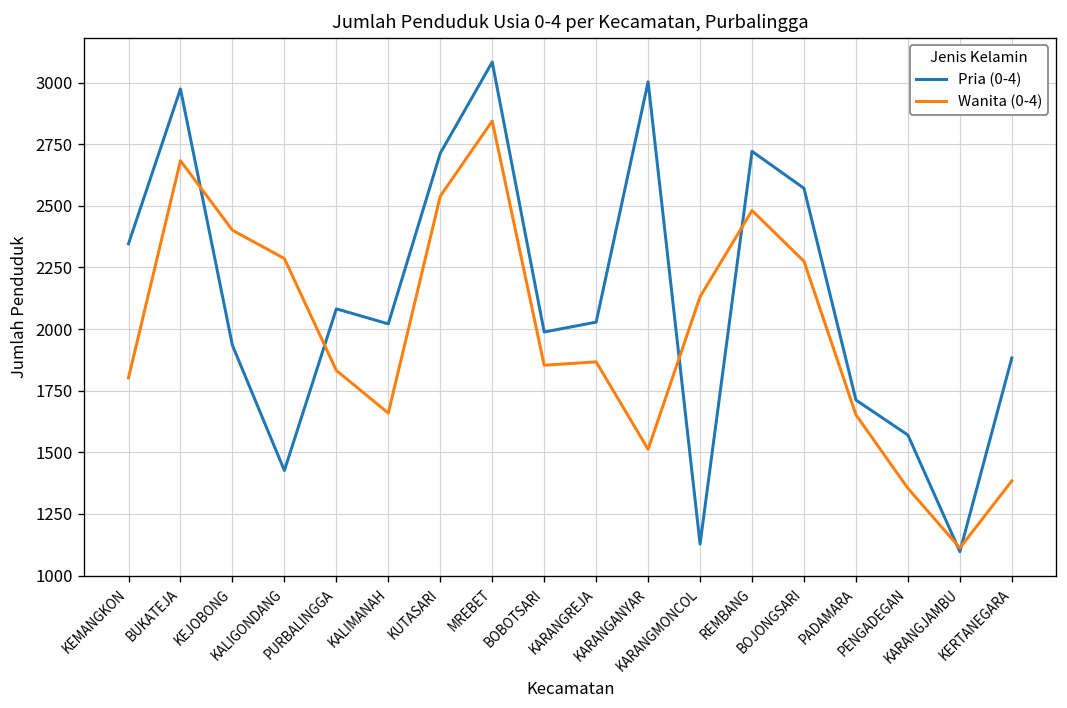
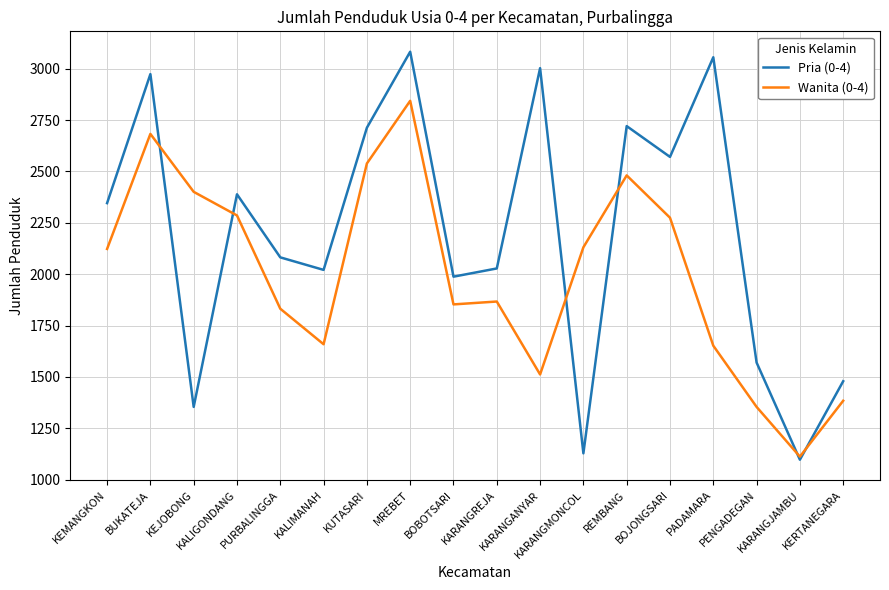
Wanita (0-4), KEMANGKON: 1800 -> 2120
Pria (0-4), KEJOBONG: 1930 -> 1350
Pria (0-4), KALIGONDANG: 1430 -> 2390
Pria (0-4), PADAMARA: 1710 -> 3060
Pria (0-4), KERTANEGARA: 1880 -> 1480
